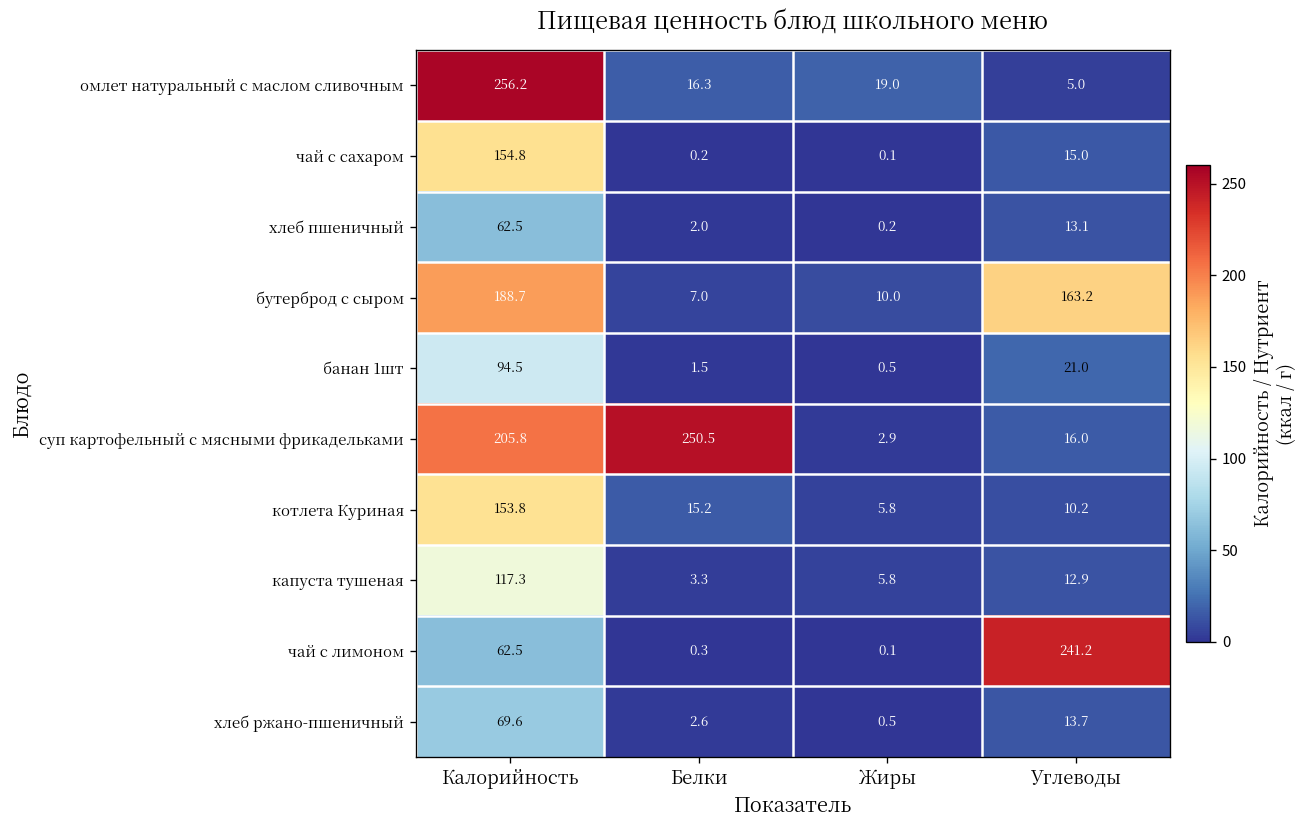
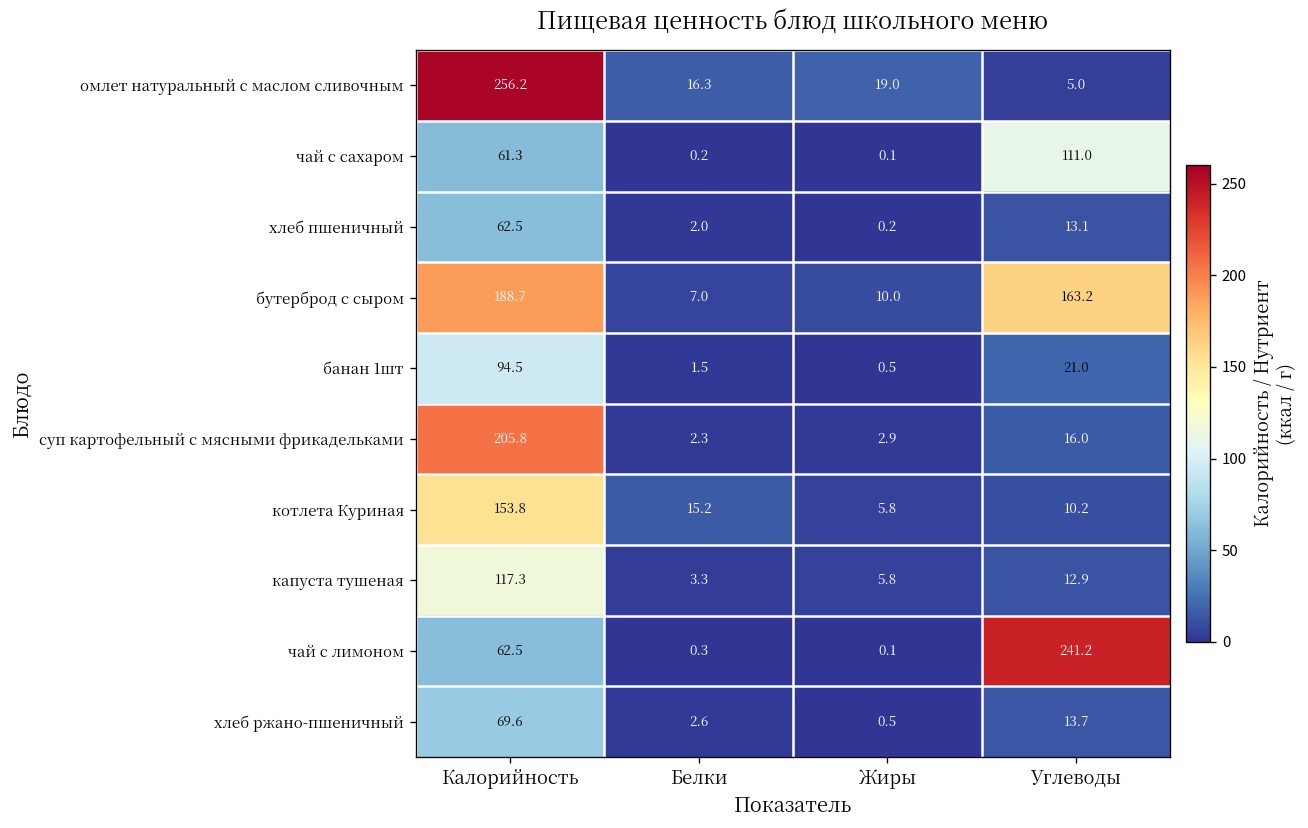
чай с сахаром, Калорийность: 154.8 -> 61.3
чай с сахаром, Углеводы: 15.0 -> 111.0
суп картофельный с мясными фрикадельками, Белки: 250.5 -> 2.3
